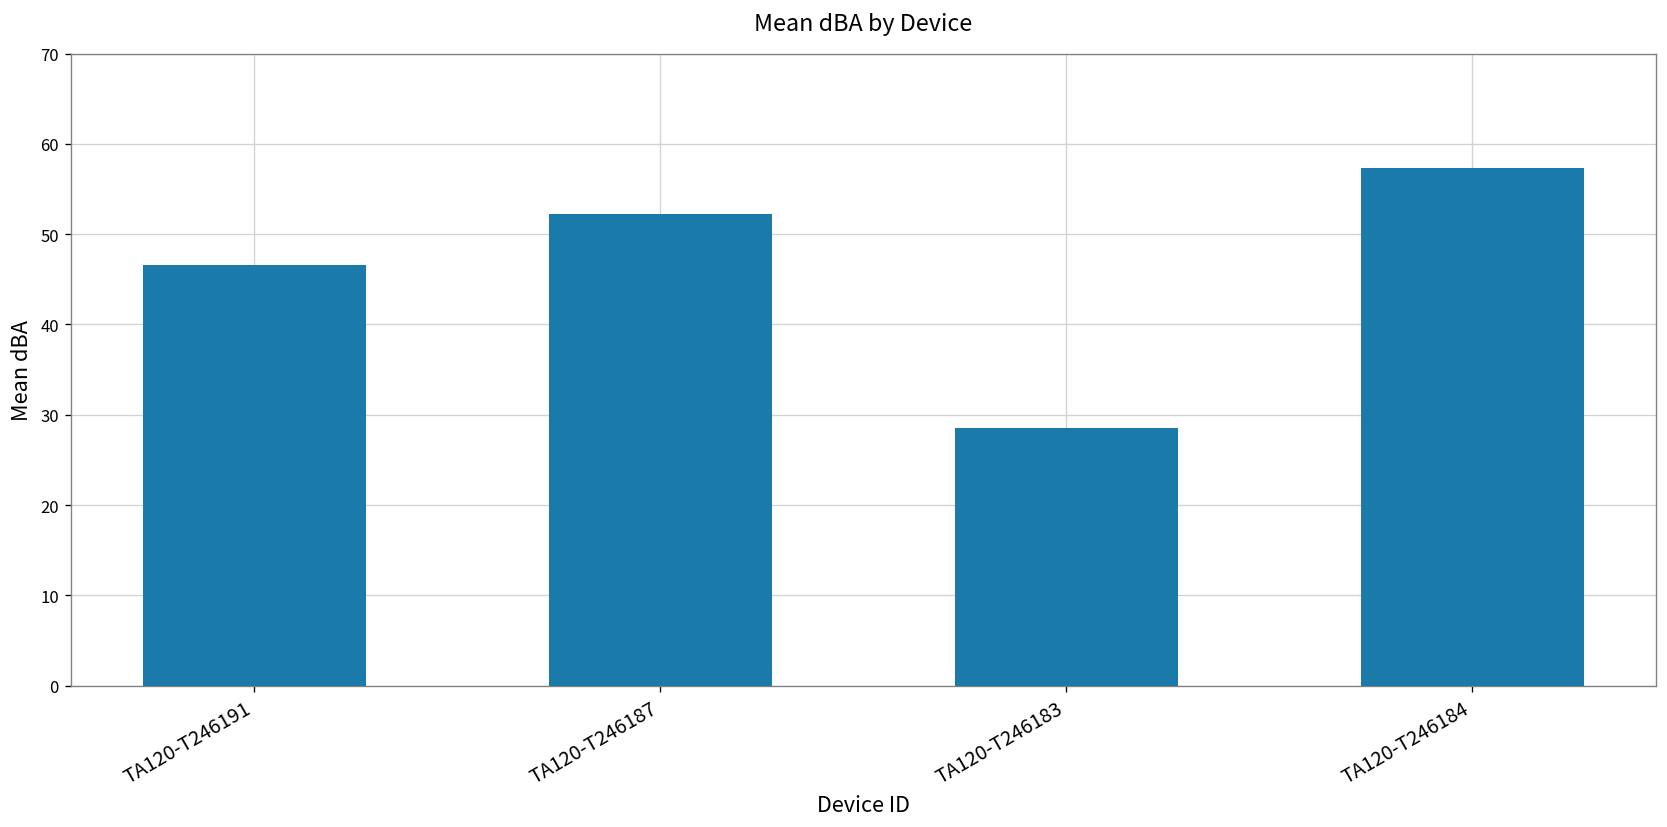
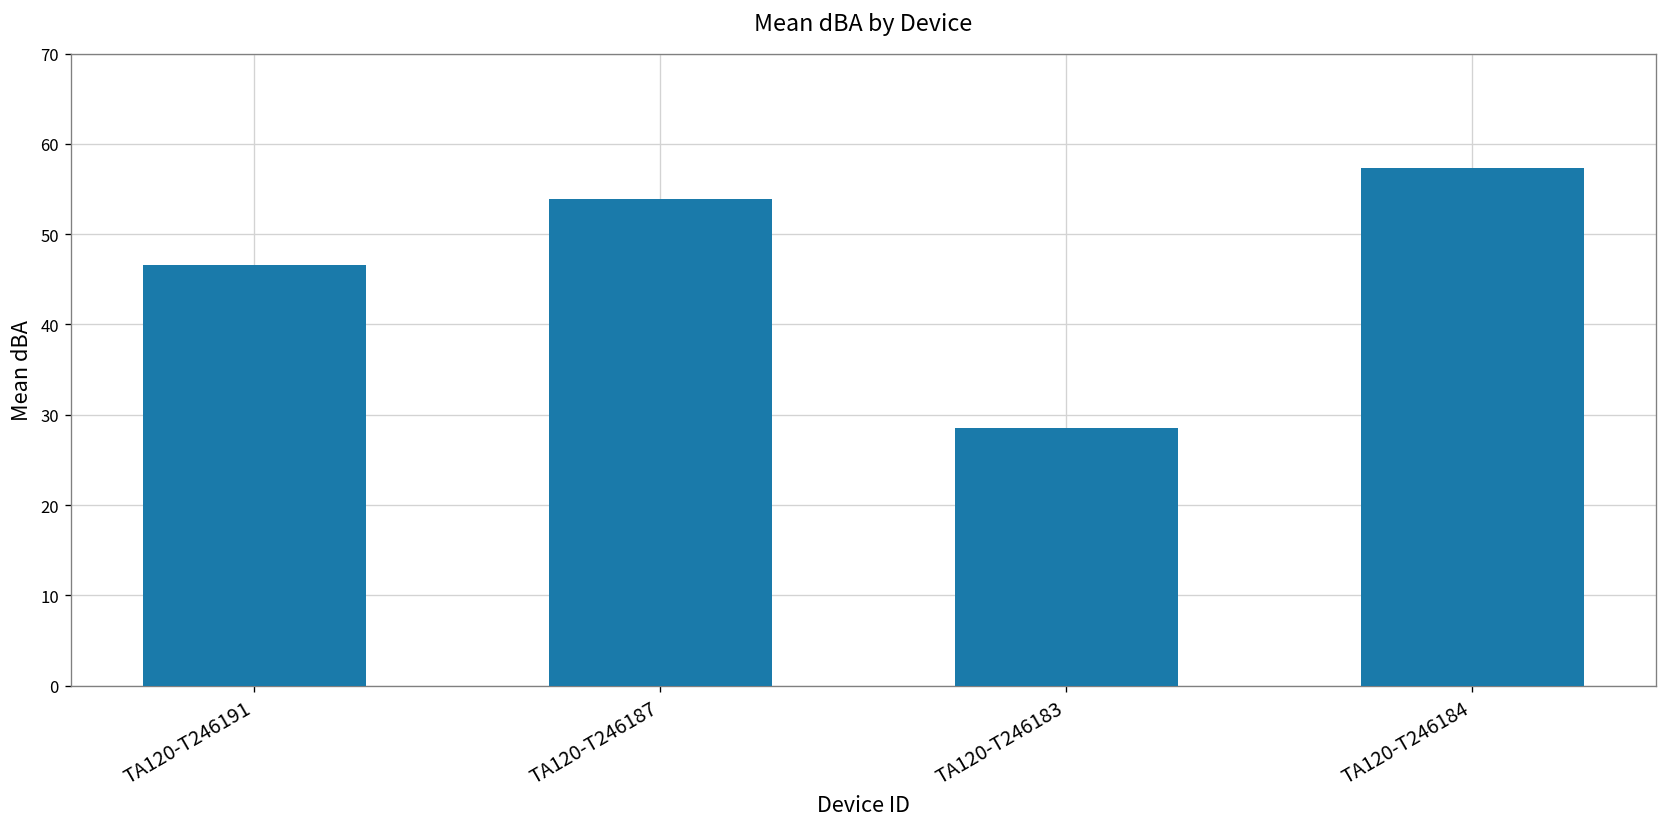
TA120-T246187: 52 -> 54
